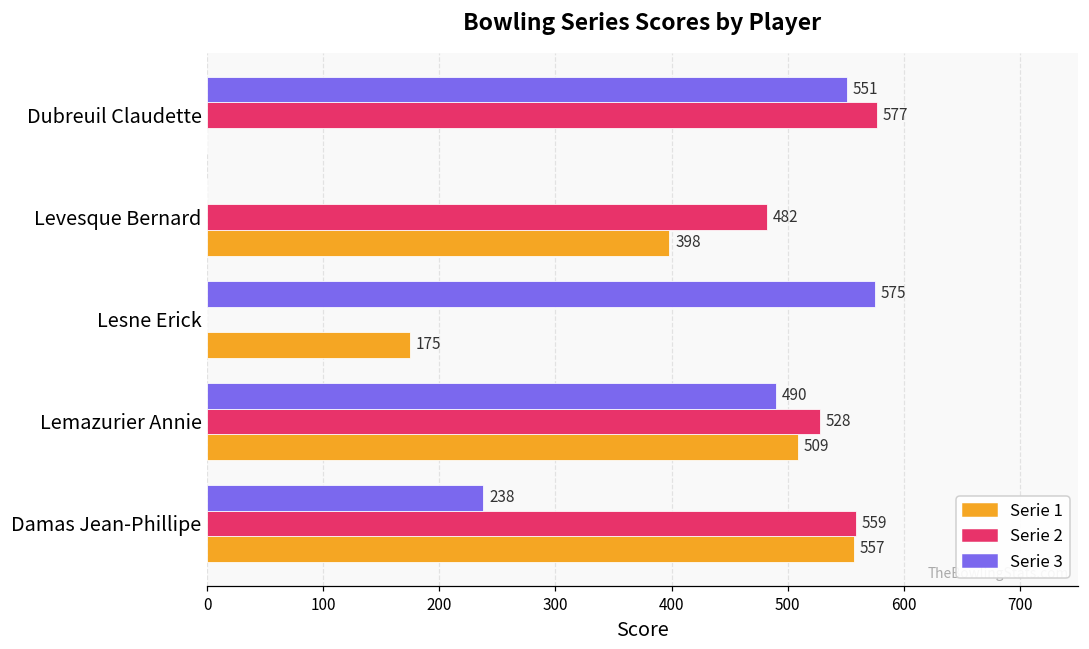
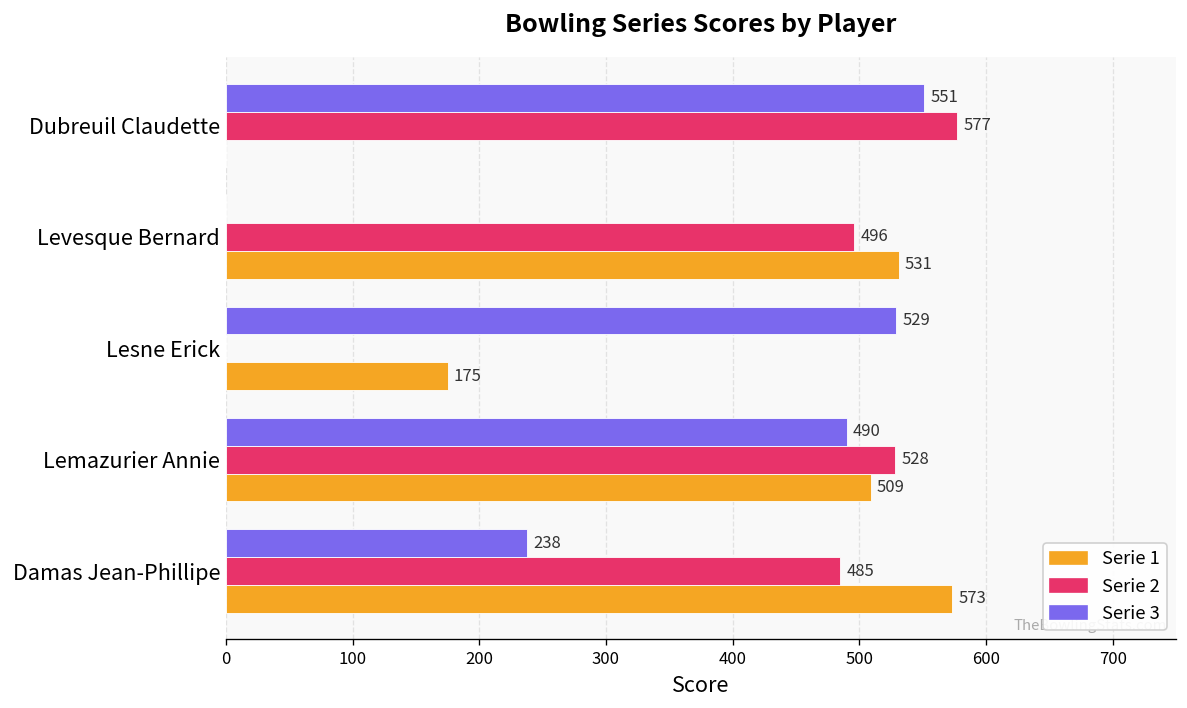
Serie 2, Levesque Bernard: 482 -> 496
Serie 1, Levesque Bernard: 398 -> 531
Serie 3, Lesne Erick: 575 -> 529
Serie 2, Damas Jean-Phillipe: 559 -> 485
Serie 1, Damas Jean-Phillipe: 557 -> 573
